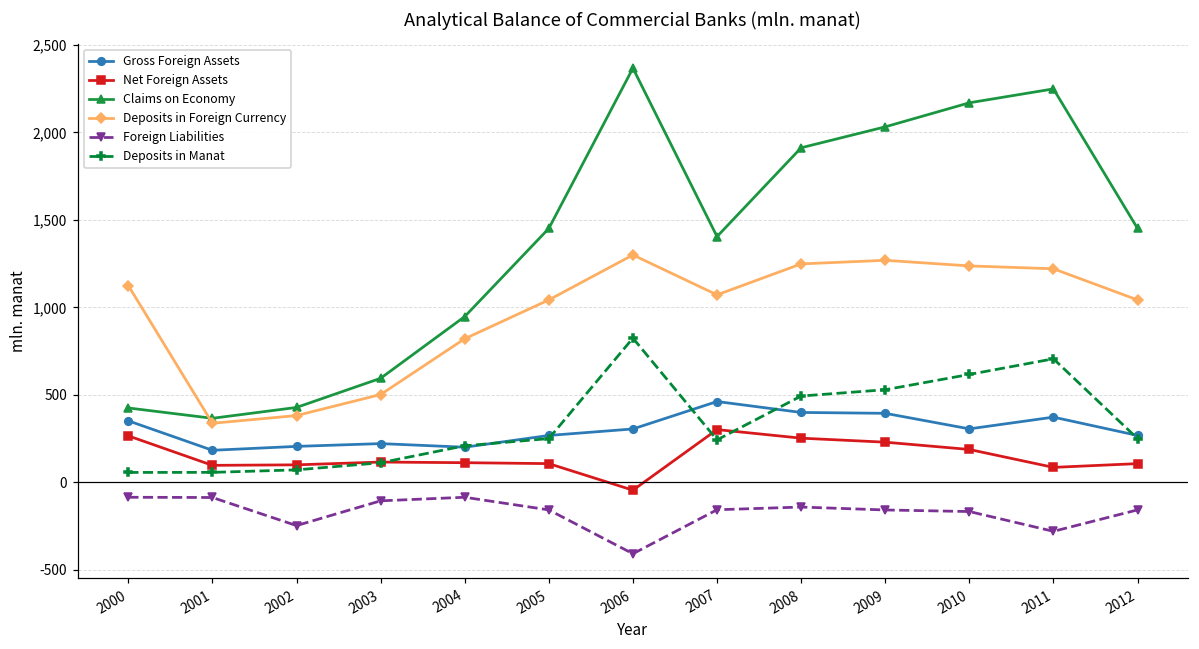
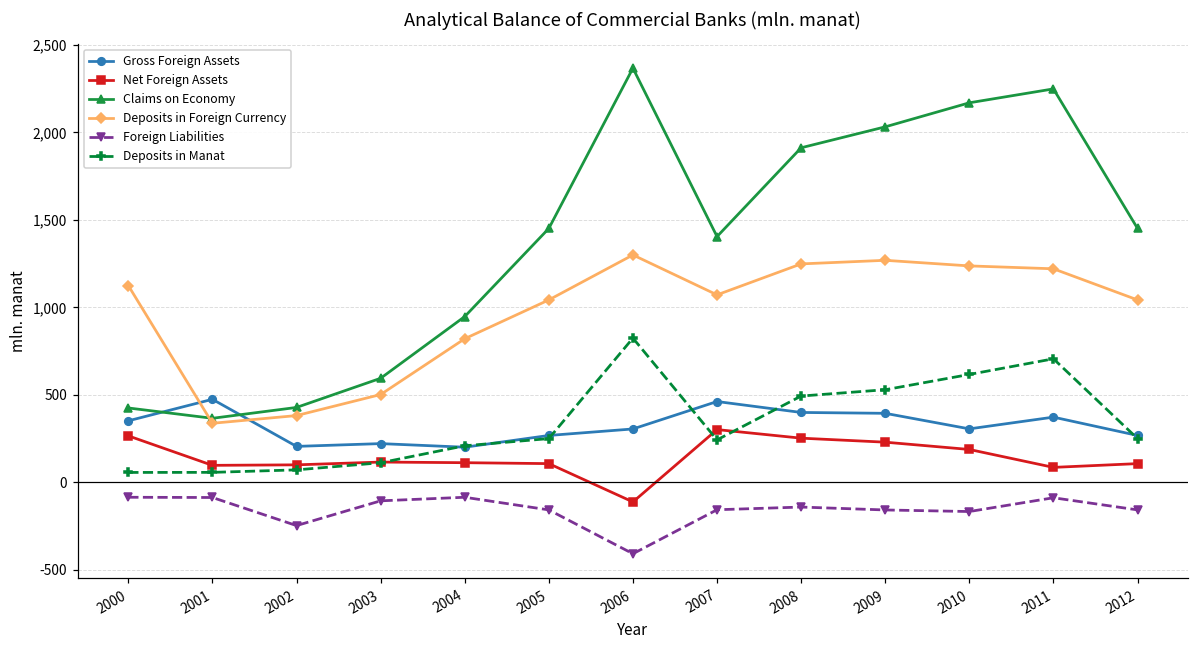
Gross Foreign Assets, 2001: 180 -> 470
Net Foreign Assets, 2006: -50 -> -110
Foreign Liabilities, 2011: -280 -> -90
